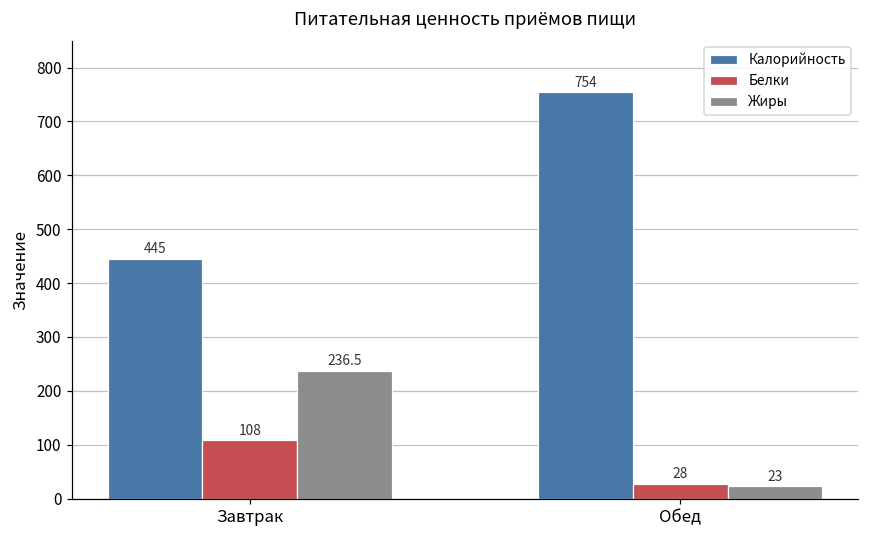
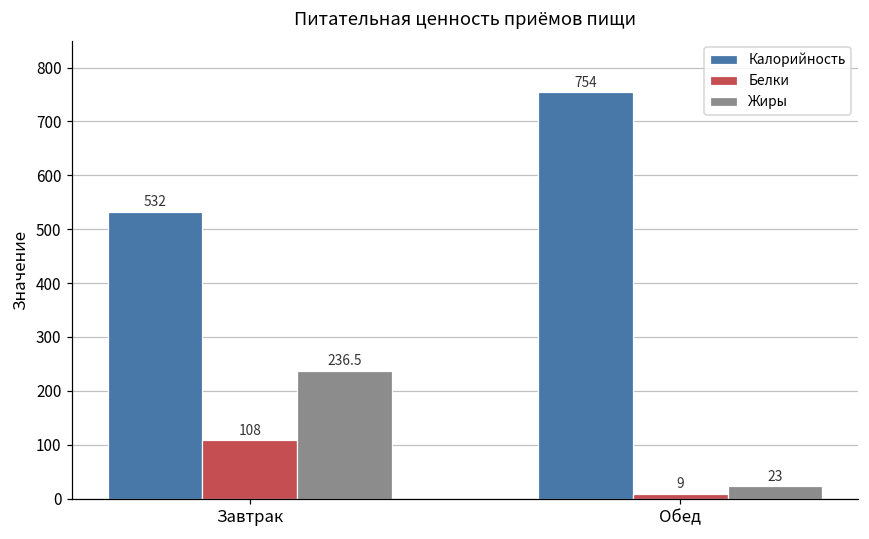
Калорийность, Завтрак: 445 -> 532
Белки, Обед: 28 -> 9
